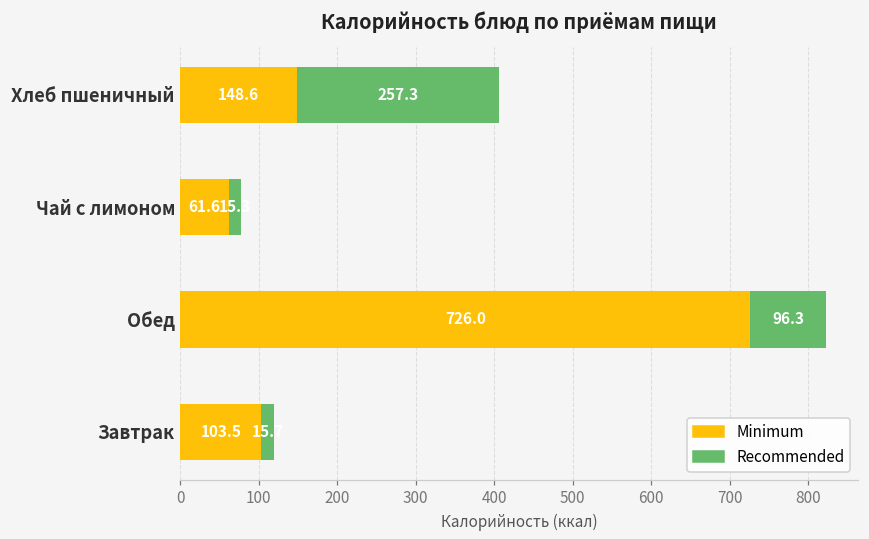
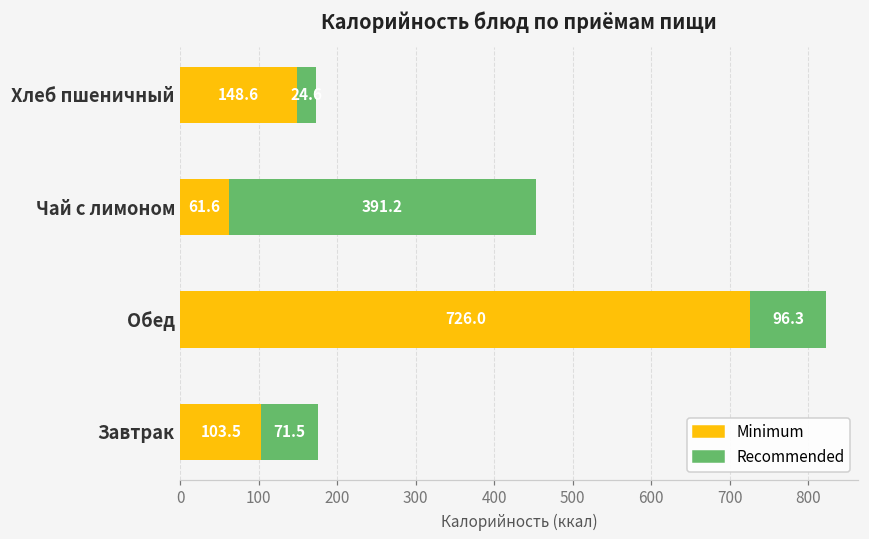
Recommended, Хлеб пшеничный: 257.3 -> 24.6
Recommended, Чай с лимоном: 15.3 -> 391.2
Recommended, Завтрак: 15.7 -> 71.5
